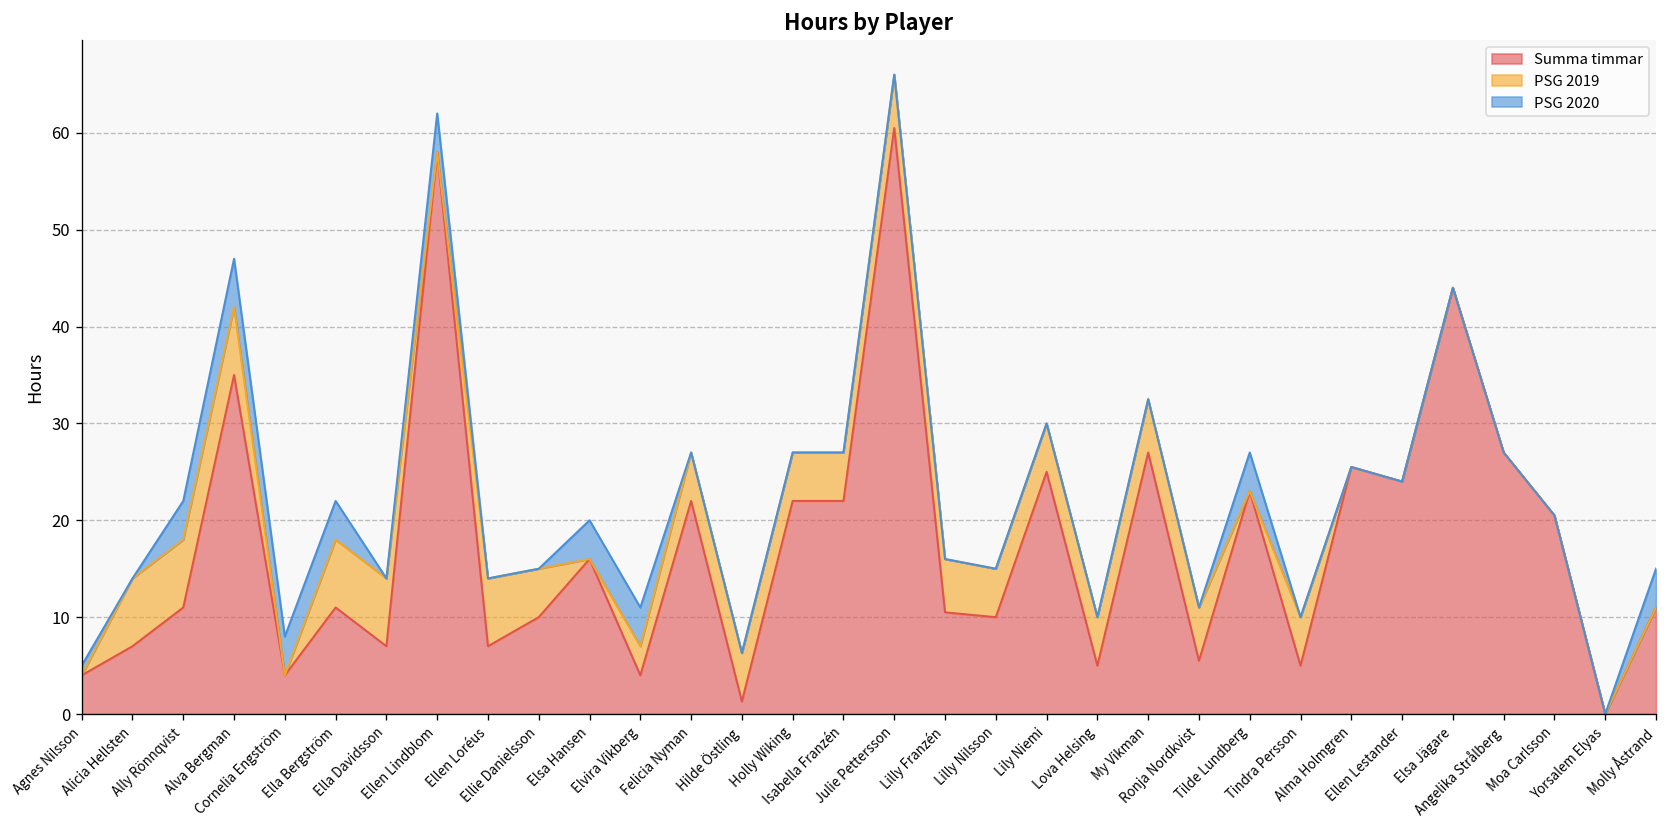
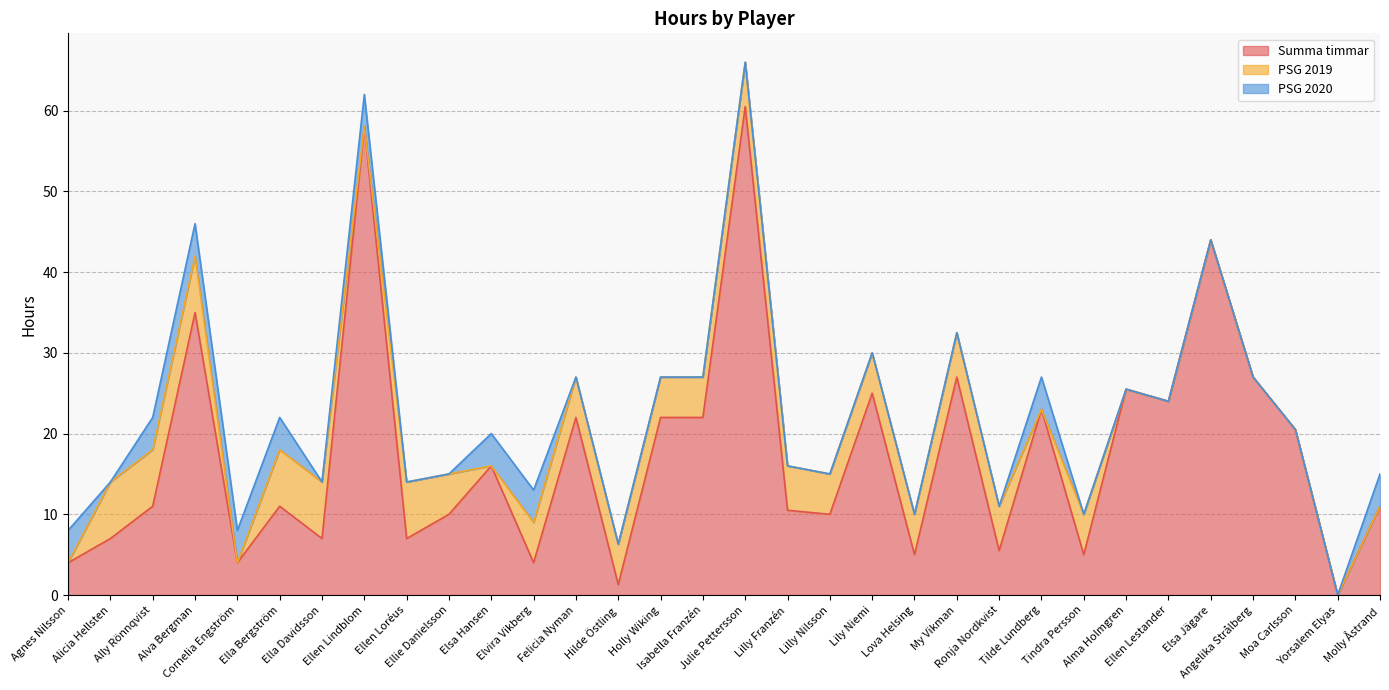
PSG 2020, Agnes Nilsson: 1 -> 4
PSG 2020, Alva Bergman: 5 -> 4
PSG 2019, Elvira Vikberg: 3 -> 5
